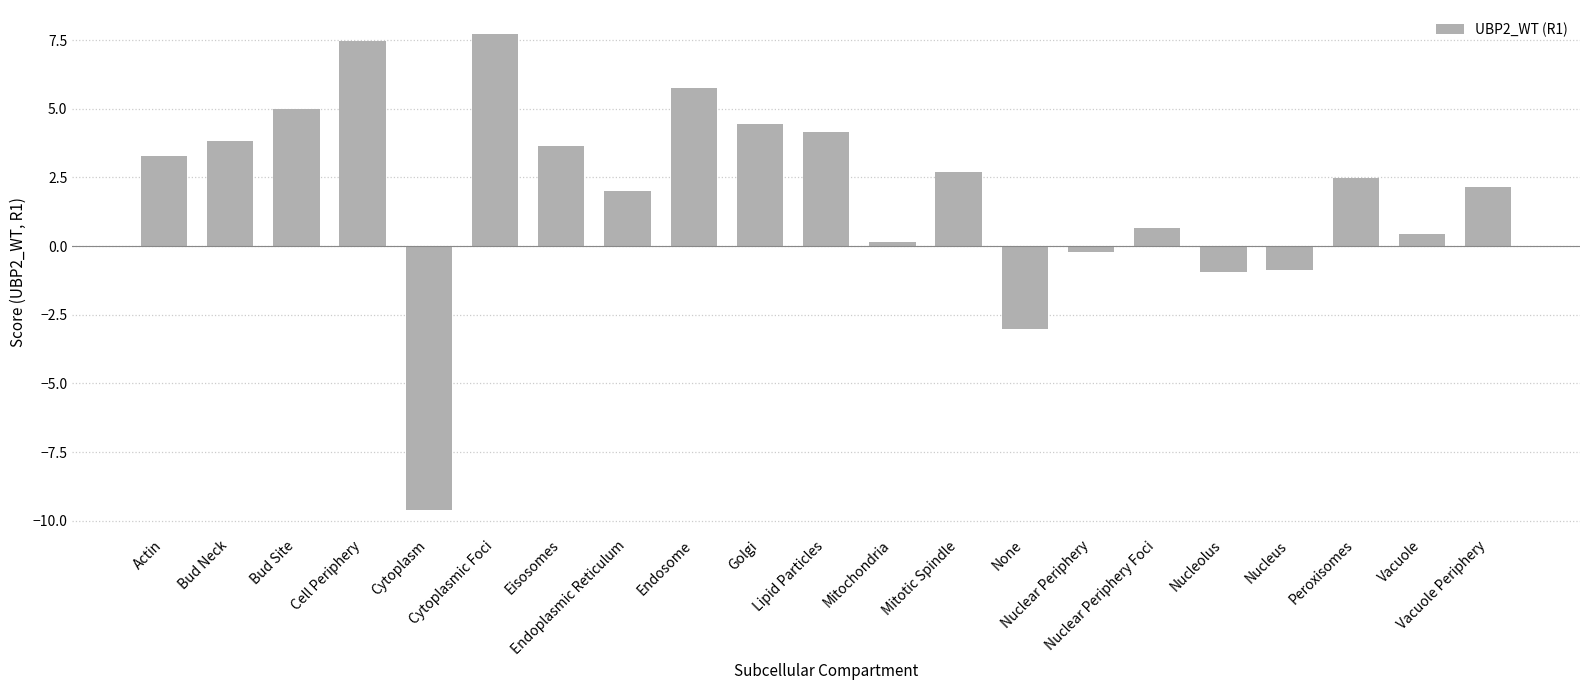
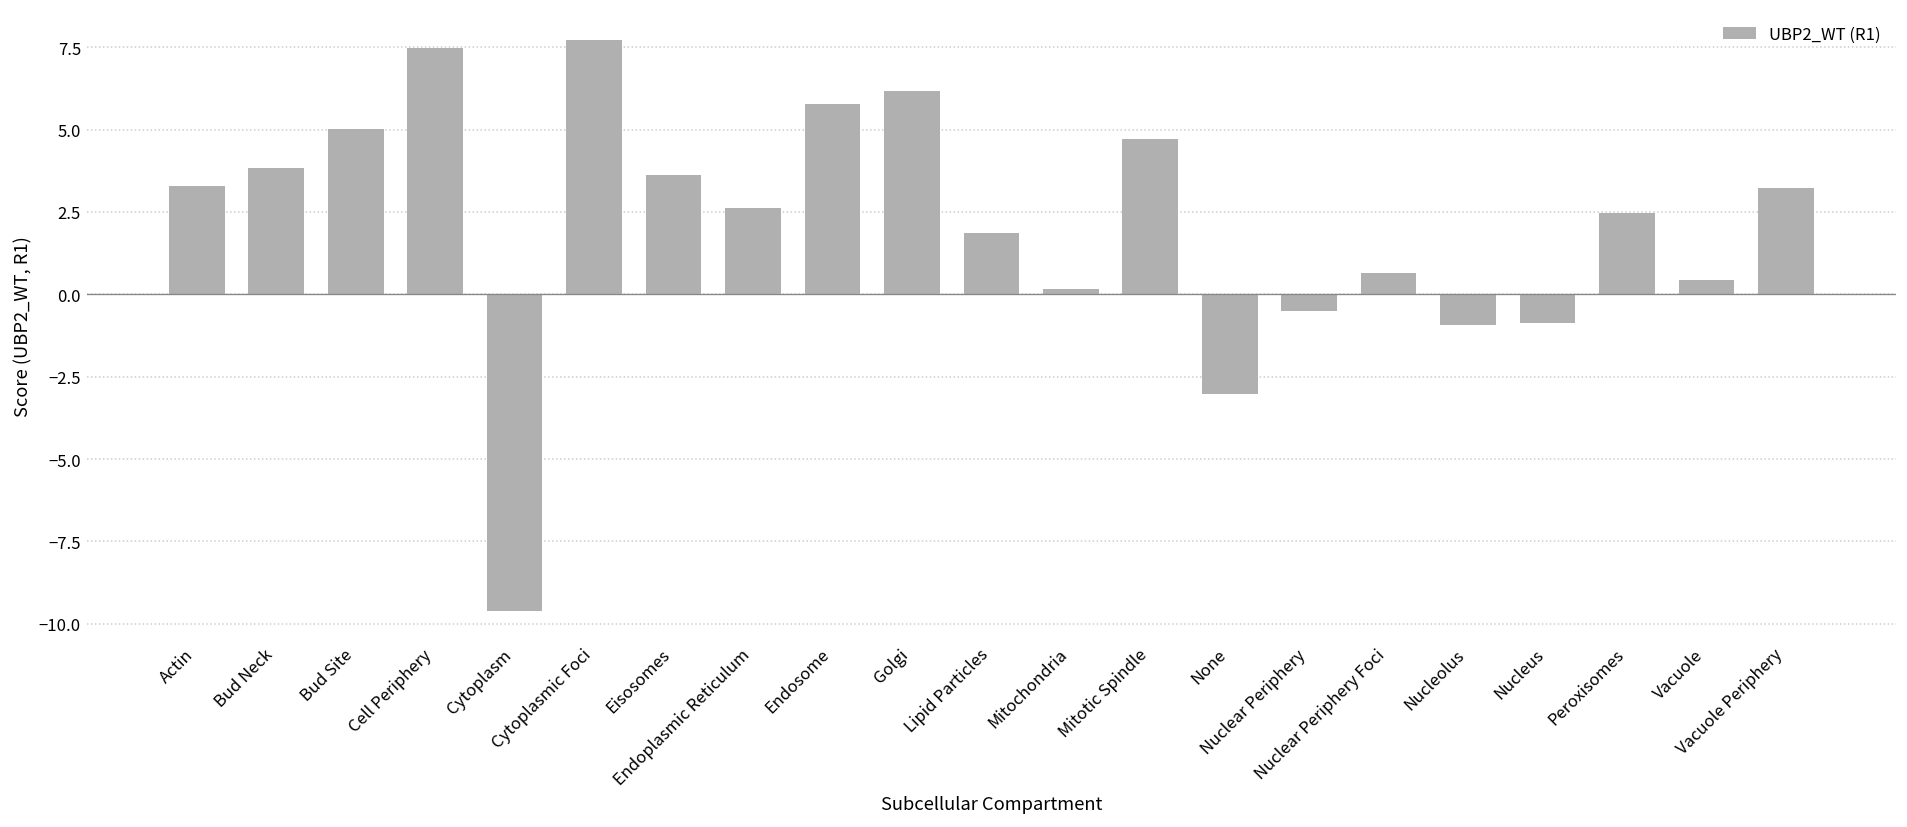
Endoplasmic Reticulum: 2.0 -> 2.6
Golgi: 4.4 -> 6.2
Lipid Particles: 4.1 -> 1.9
Mitotic Spindle: 2.7 -> 4.7
Nuclear Periphery: -0.2 -> -0.5
Vacuole Periphery: 2.1 -> 3.2
